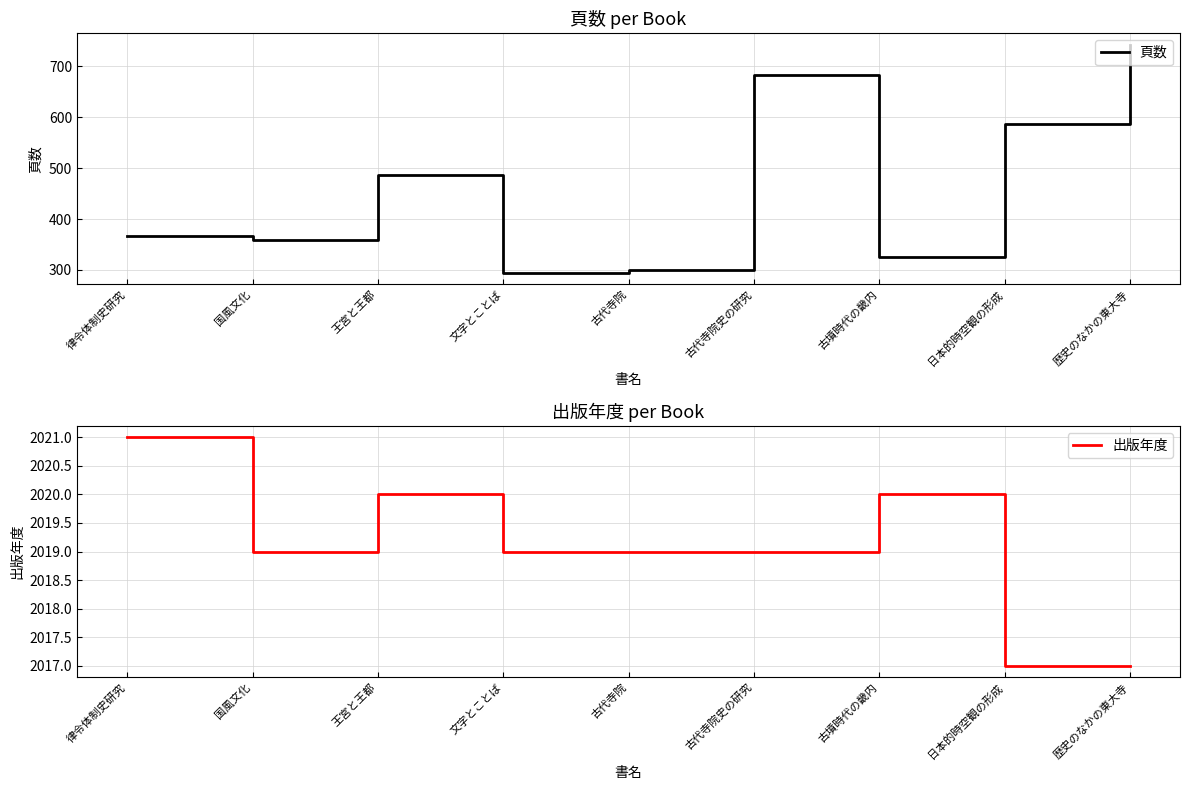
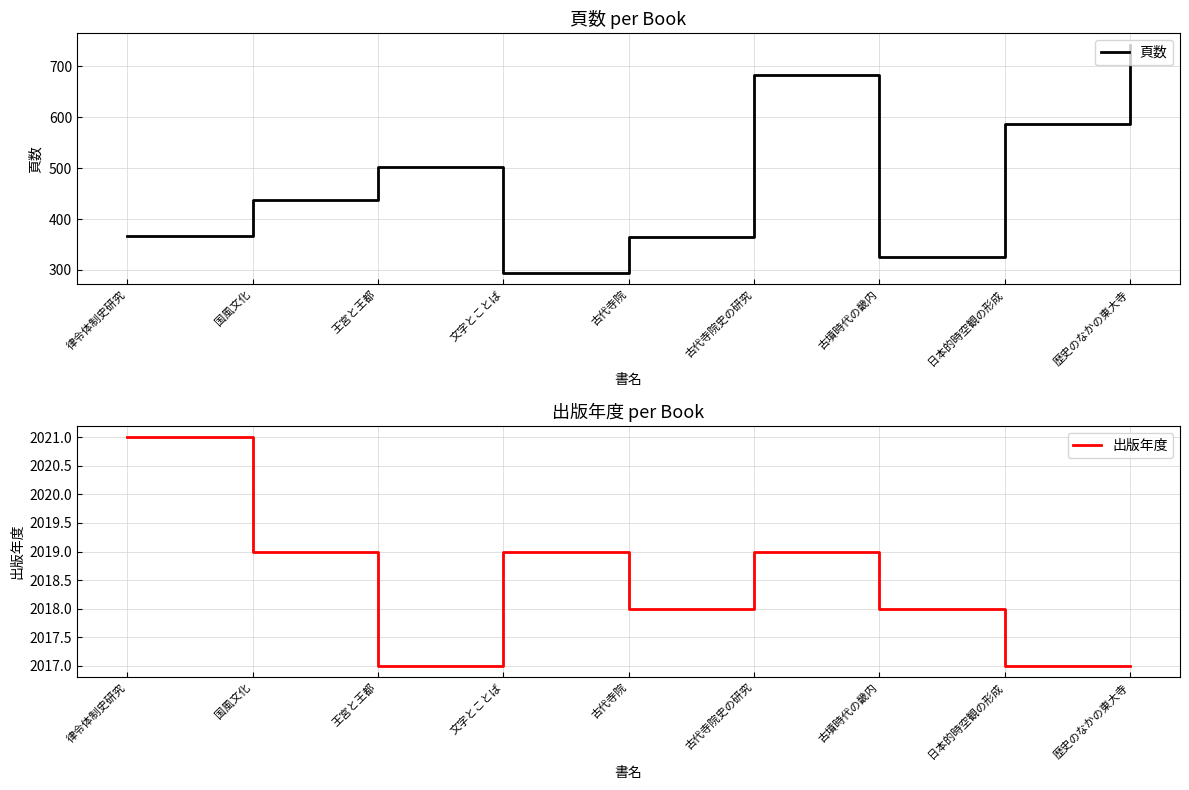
頁数 per Book, 国風文化: 360 -> 440
頁数 per Book, 王宮と王都: 490 -> 500
頁数 per Book, 古代寺院: 300 -> 360
出版年度 per Book, 王宮と王都: 2020 -> 2017
出版年度 per Book, 古代寺院: 2019 -> 2018
出版年度 per Book, 古墳時代の畿内: 2020 -> 2018
